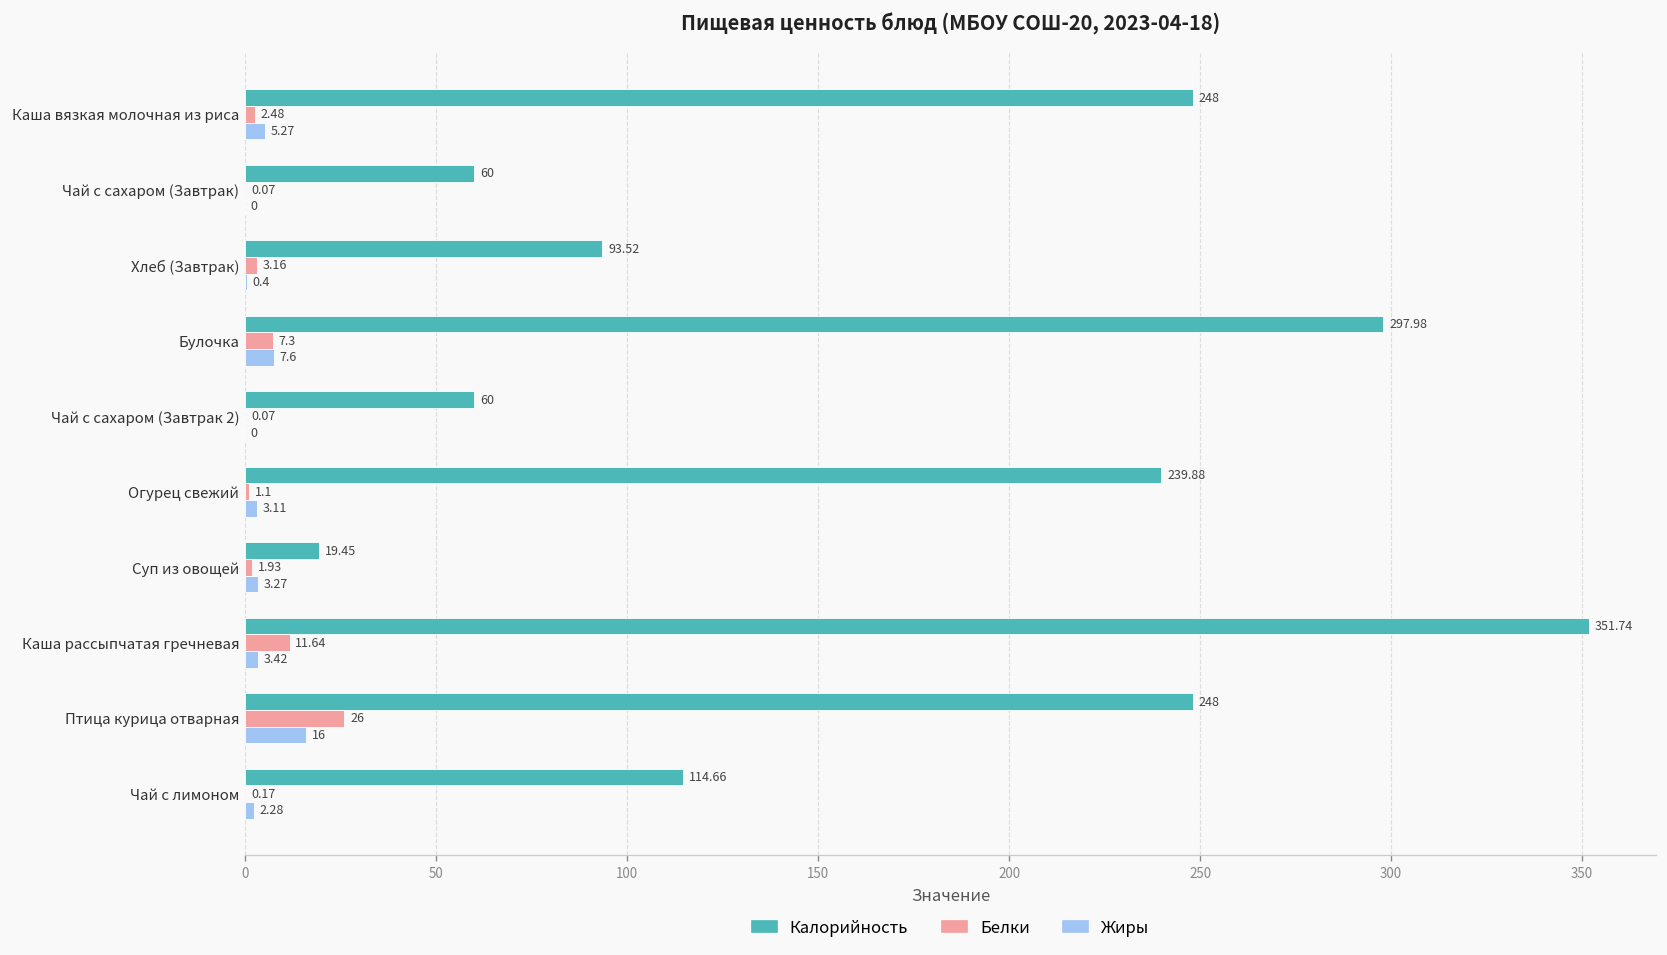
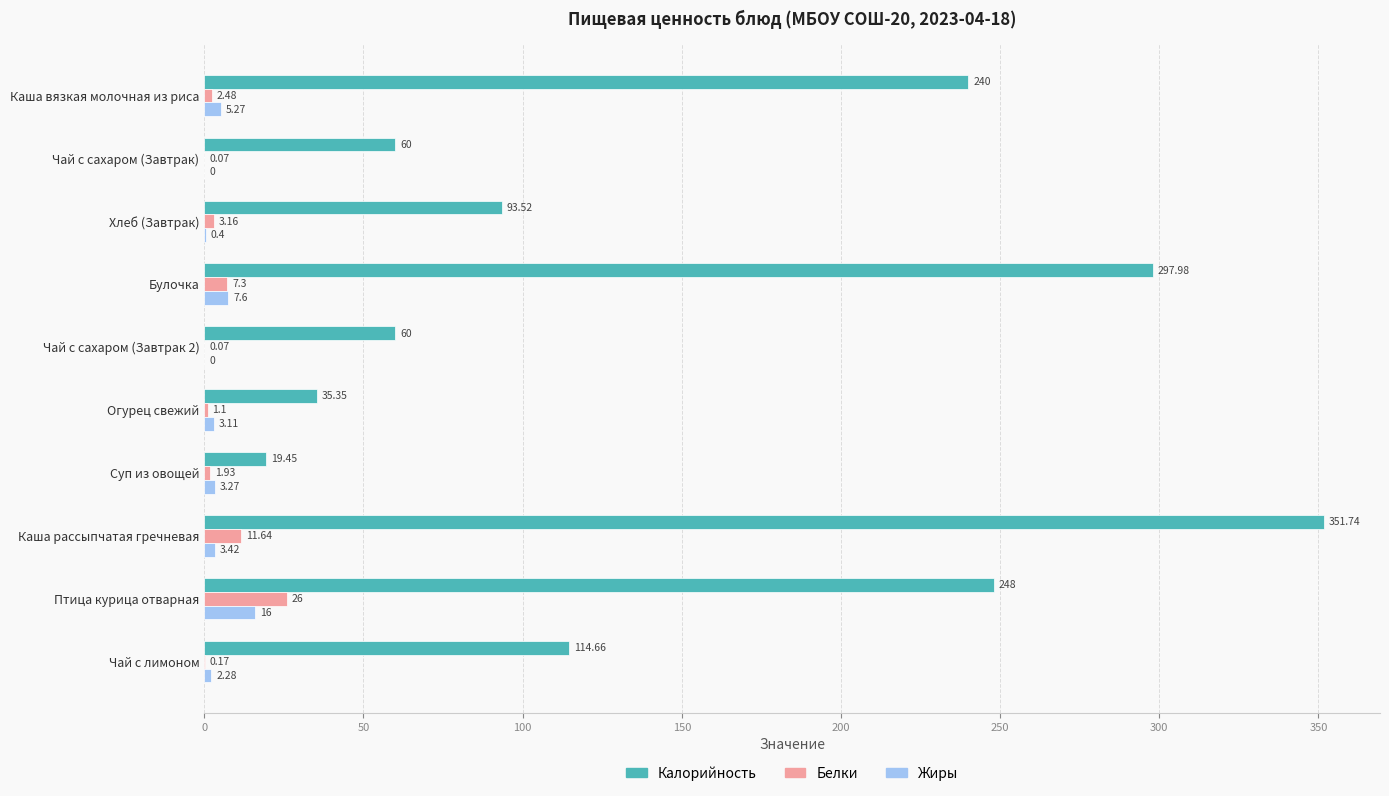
Калорийность, Каша вязкая молочная из риса: 248 -> 240
Калорийность, Огурец свежий: 239.88 -> 35.35
